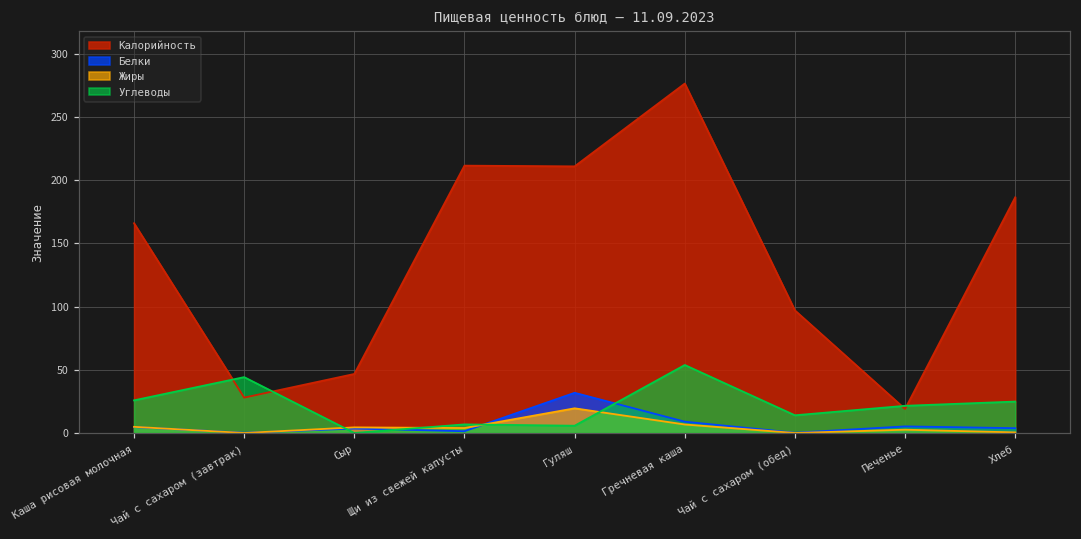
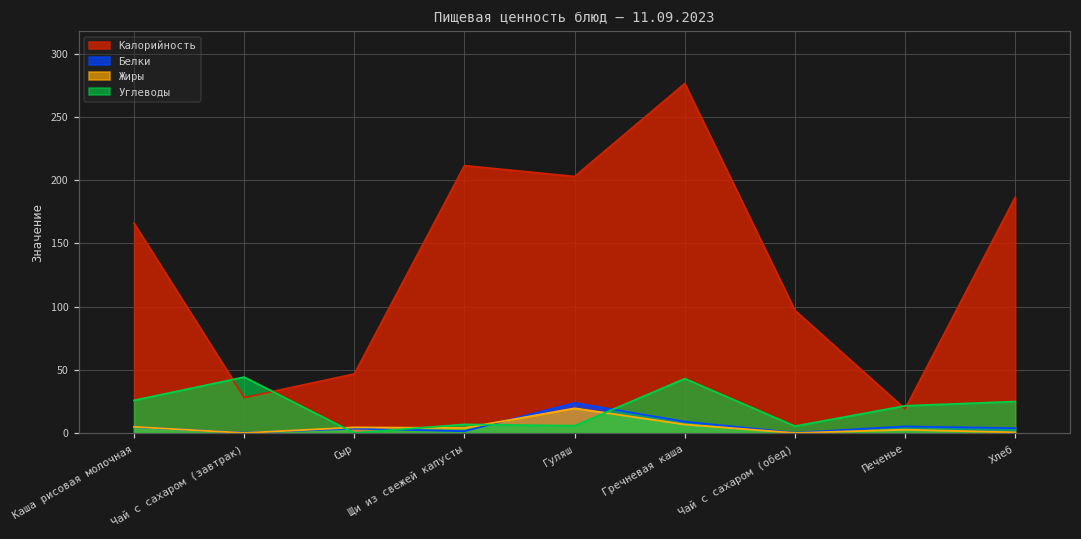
Калорийность, Гуляш: 211 -> 203
Белки, Гуляш: 32 -> 24
Углеводы, Гречневая каша: 54 -> 43
Углеводы, Чай с сахаром (обед): 14 -> 5
